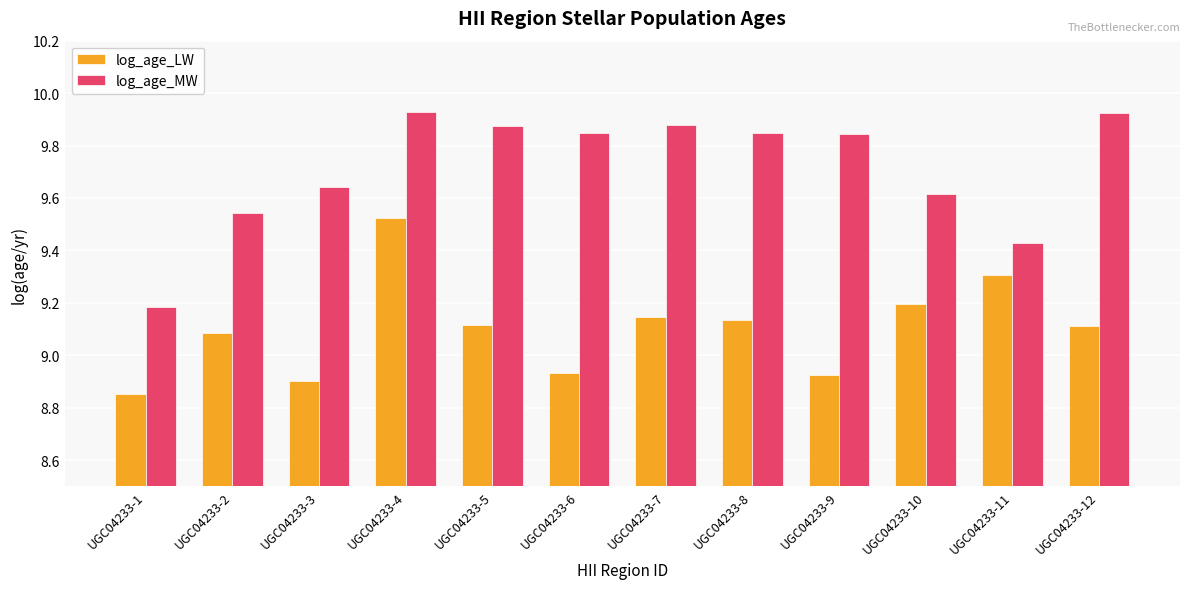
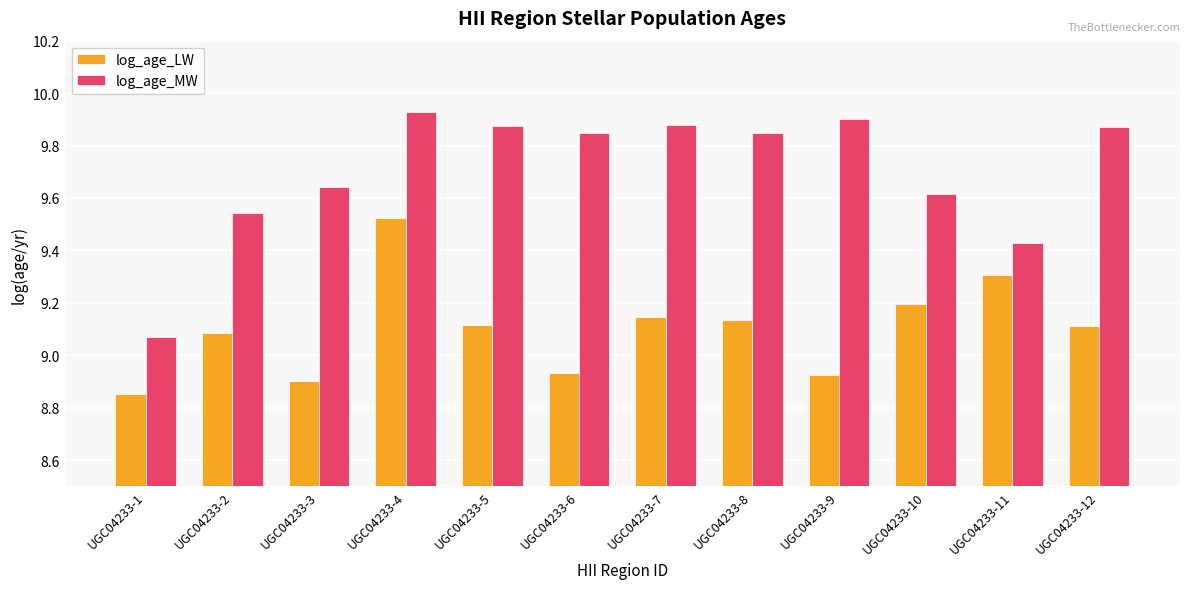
log_age_MW, UGC04233-1: 9.19 -> 9.07
log_age_MW, UGC04233-9: 9.85 -> 9.90
log_age_MW, UGC04233-12: 9.92 -> 9.87
